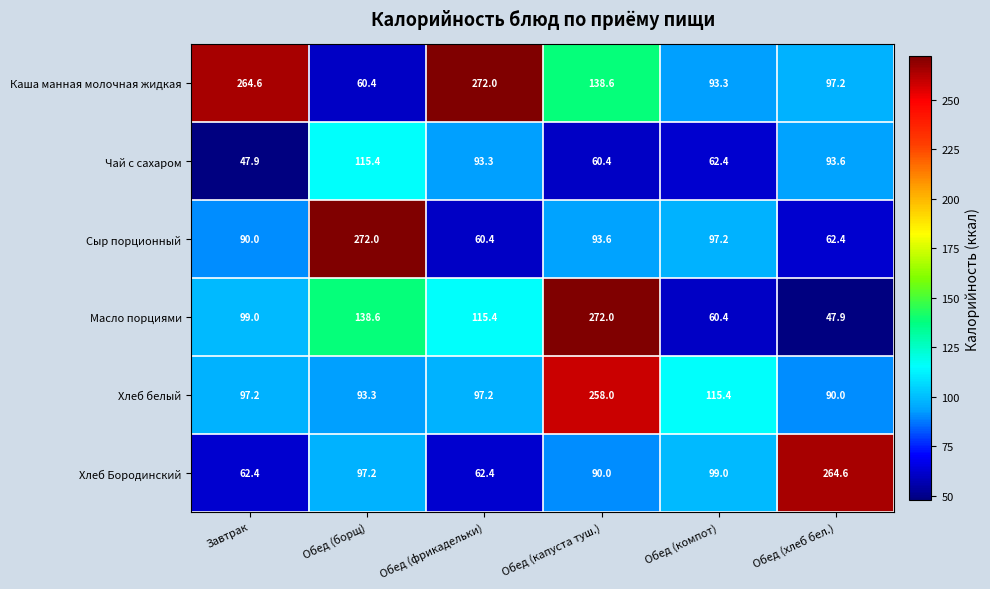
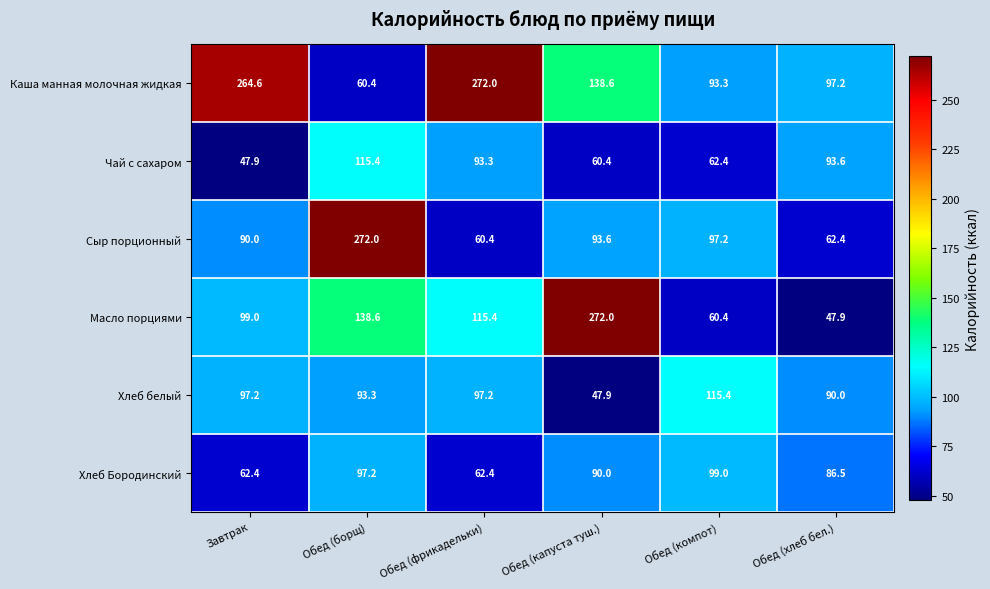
Хлеб белый, Обед (капуста туш.): 258.0 -> 47.9
Хлеб Бородинский, Обед (хлеб бел.): 264.6 -> 86.5
